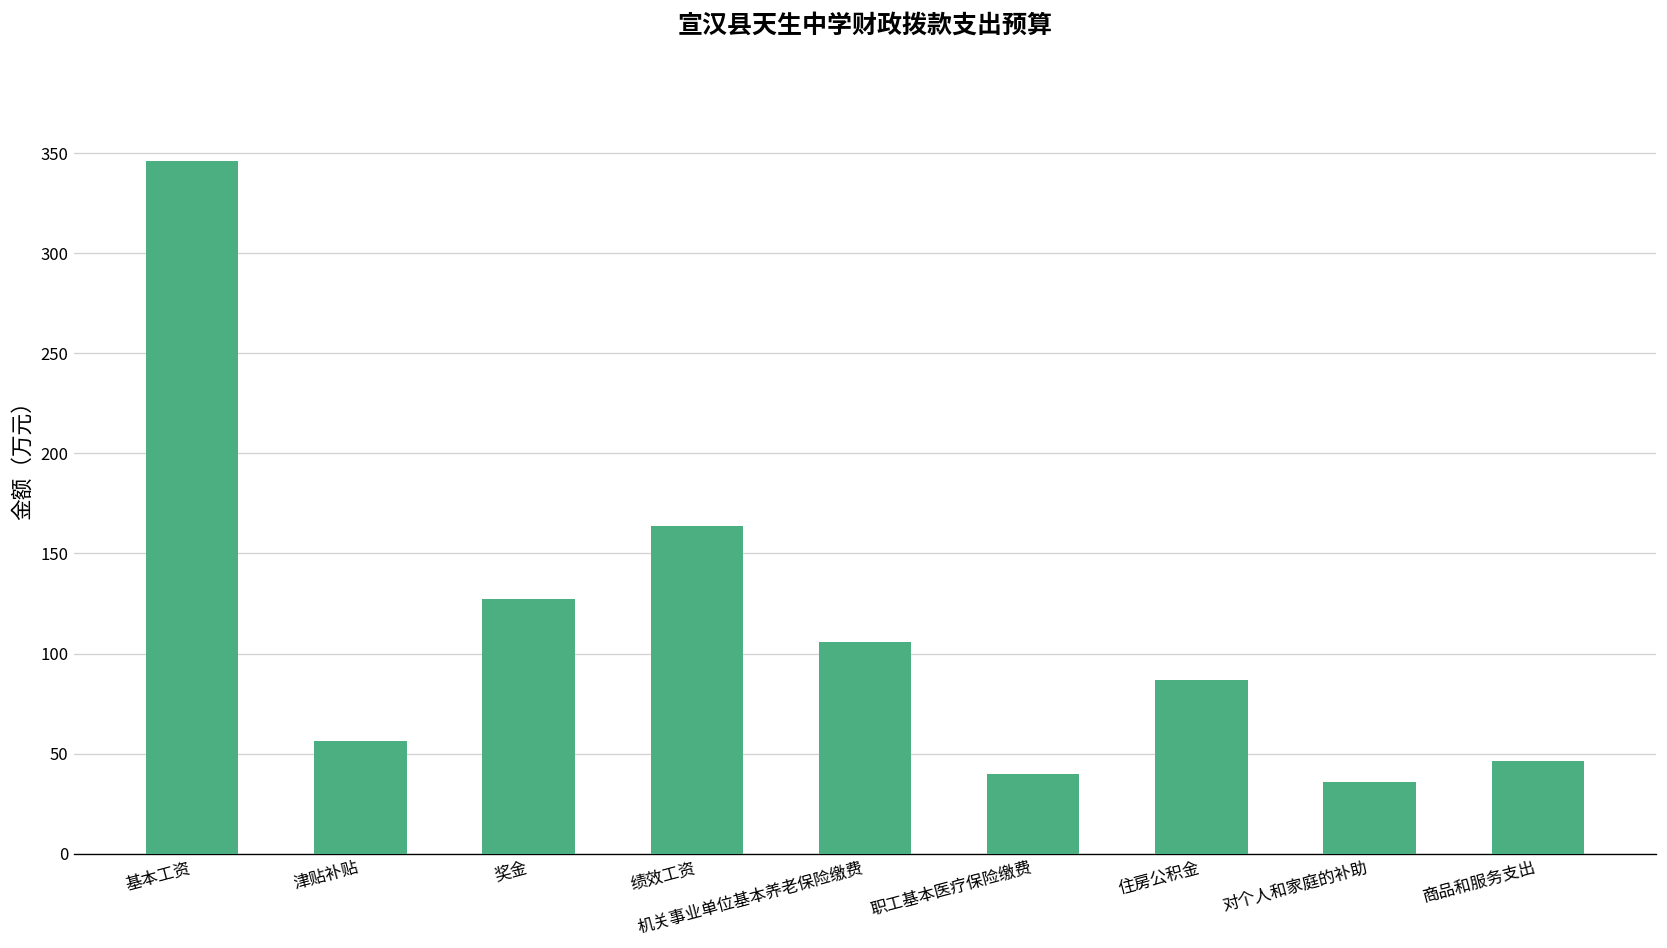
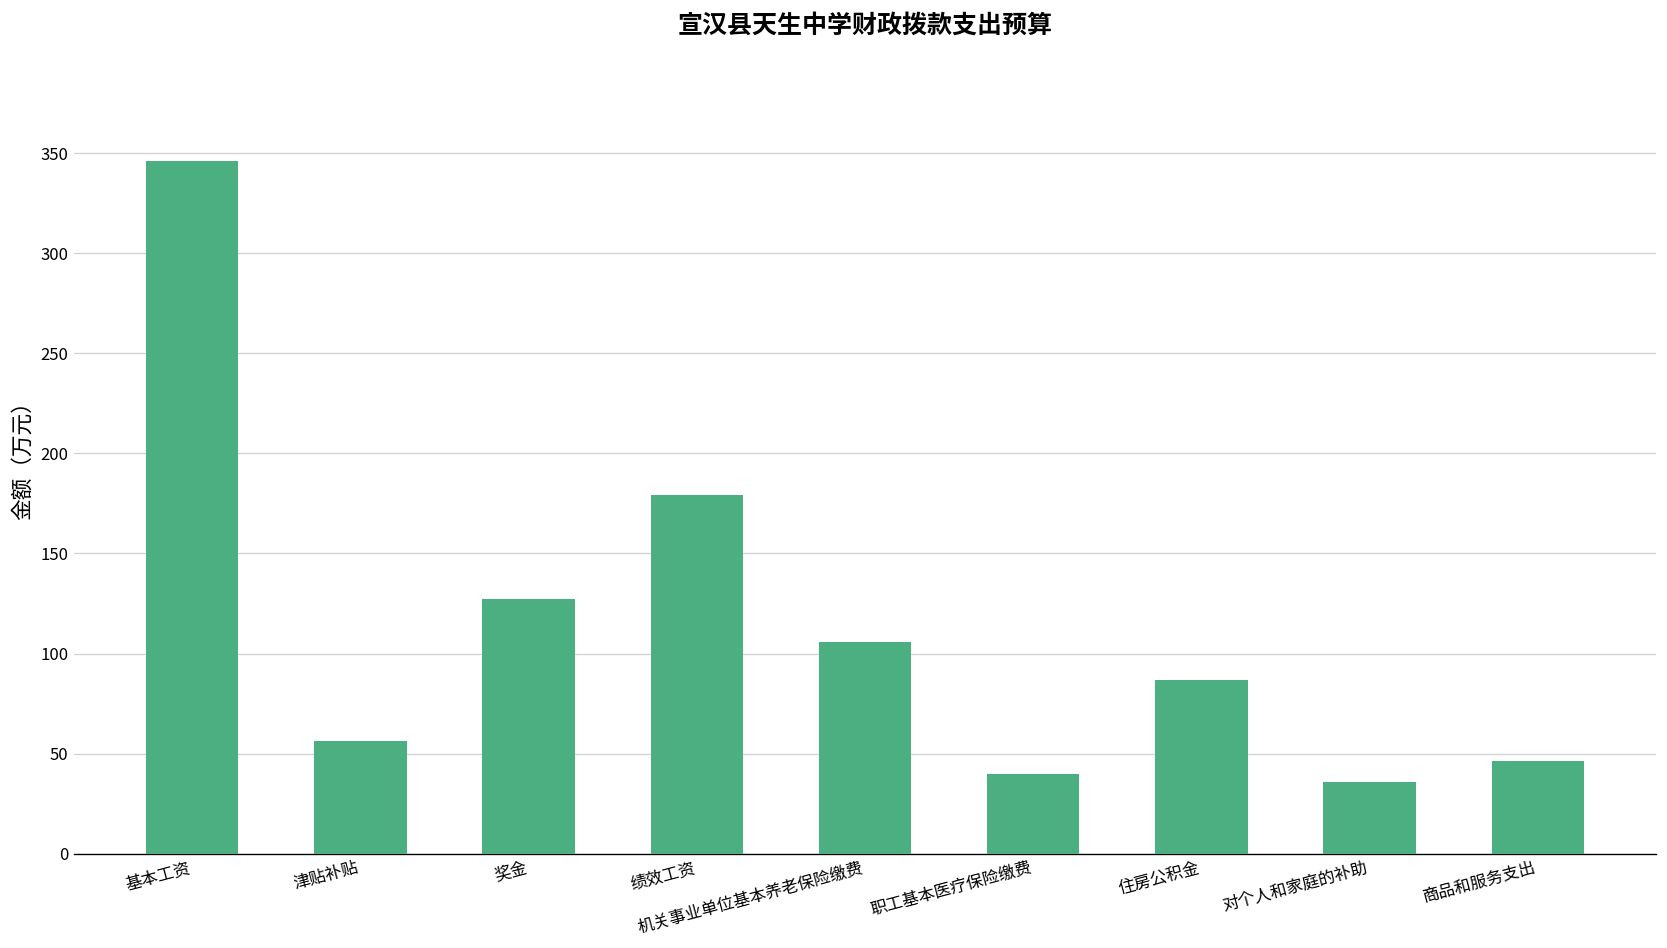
绩效工资: 164 -> 179
